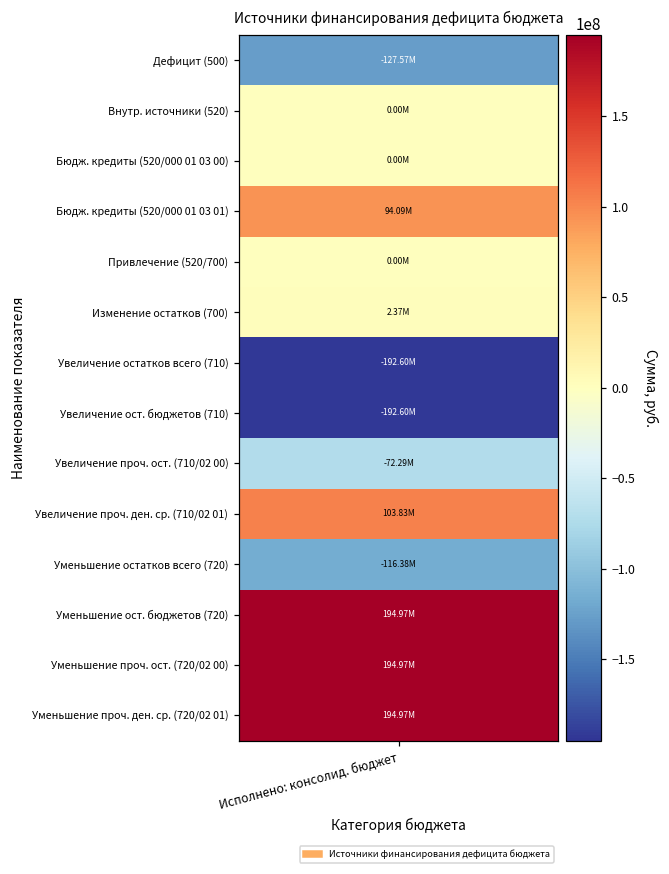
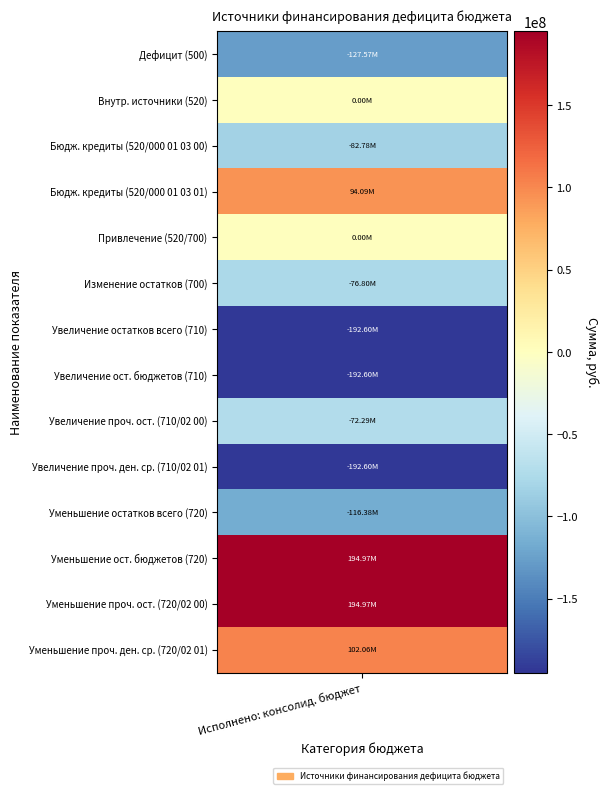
Бюдж. кредиты (520/000 01 03 00), Исполнено: консолид. бюджет: 0.00M -> -82.78M
Изменение остатков (700), Исполнено: консолид. бюджет: 2.37M -> -76.80M
Увеличение проч. ден. ср. (710/02 01), Исполнено: консолид. бюджет: 103.83M -> -192.60M
Уменьшение проч. ден. ср. (720/02 01), Исполнено: консолид. бюджет: 194.97M -> 102.06M
